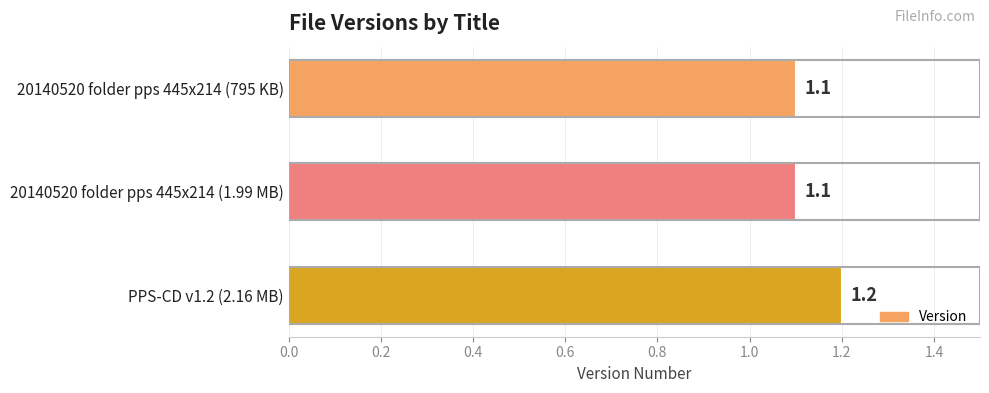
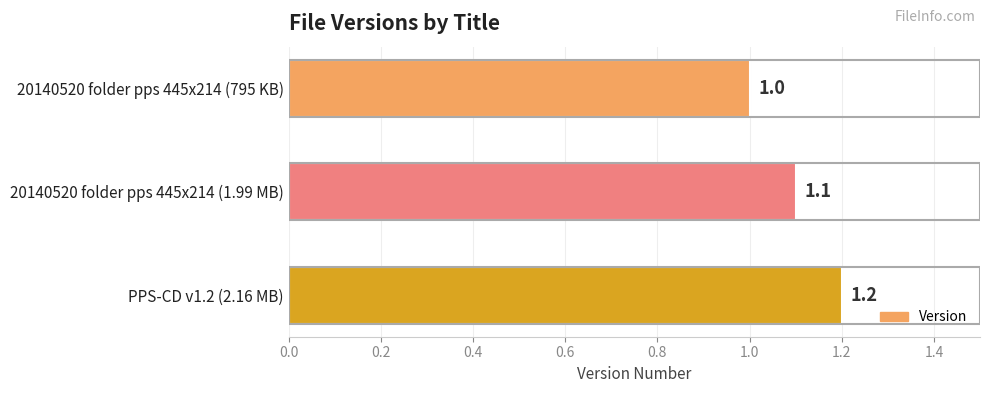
20140520 folder pps 445x214 (795 KB): 1.1 -> 1.0
